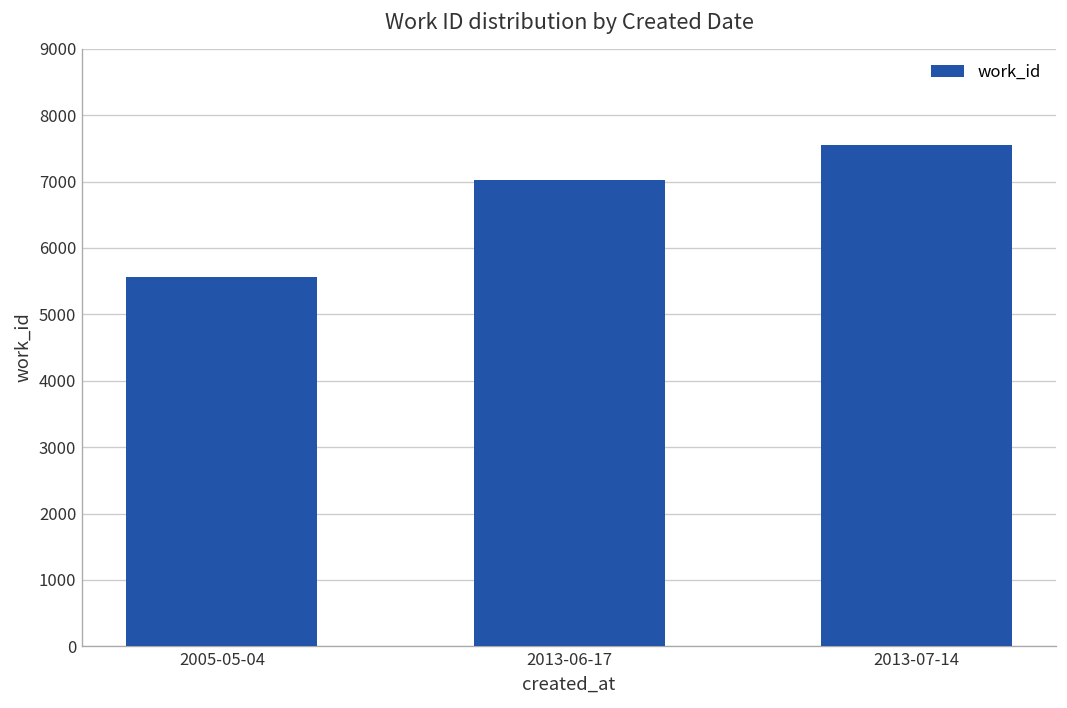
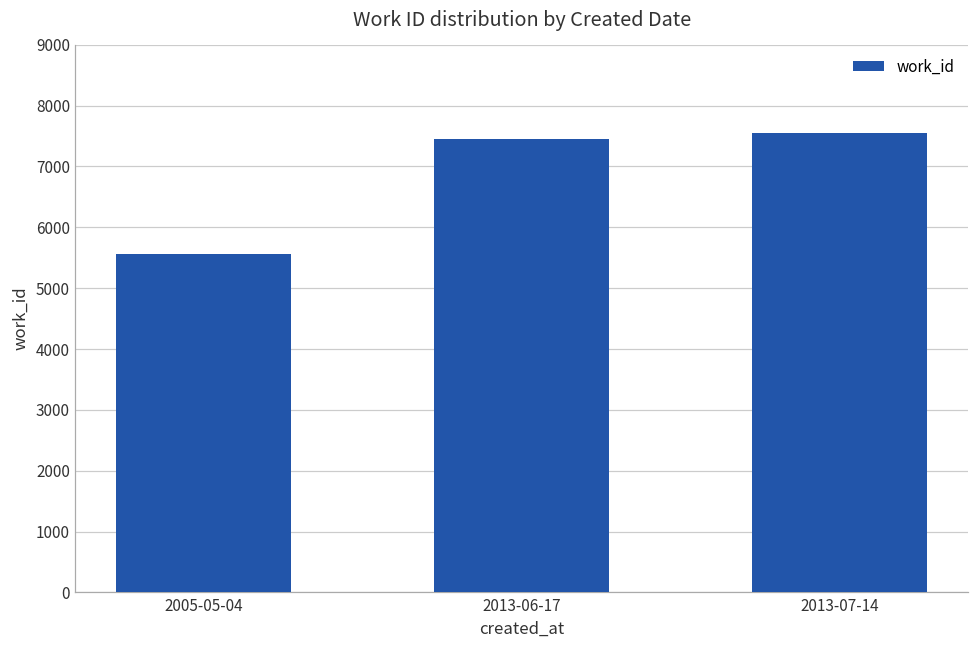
2013-06-17: 7000 -> 7400
